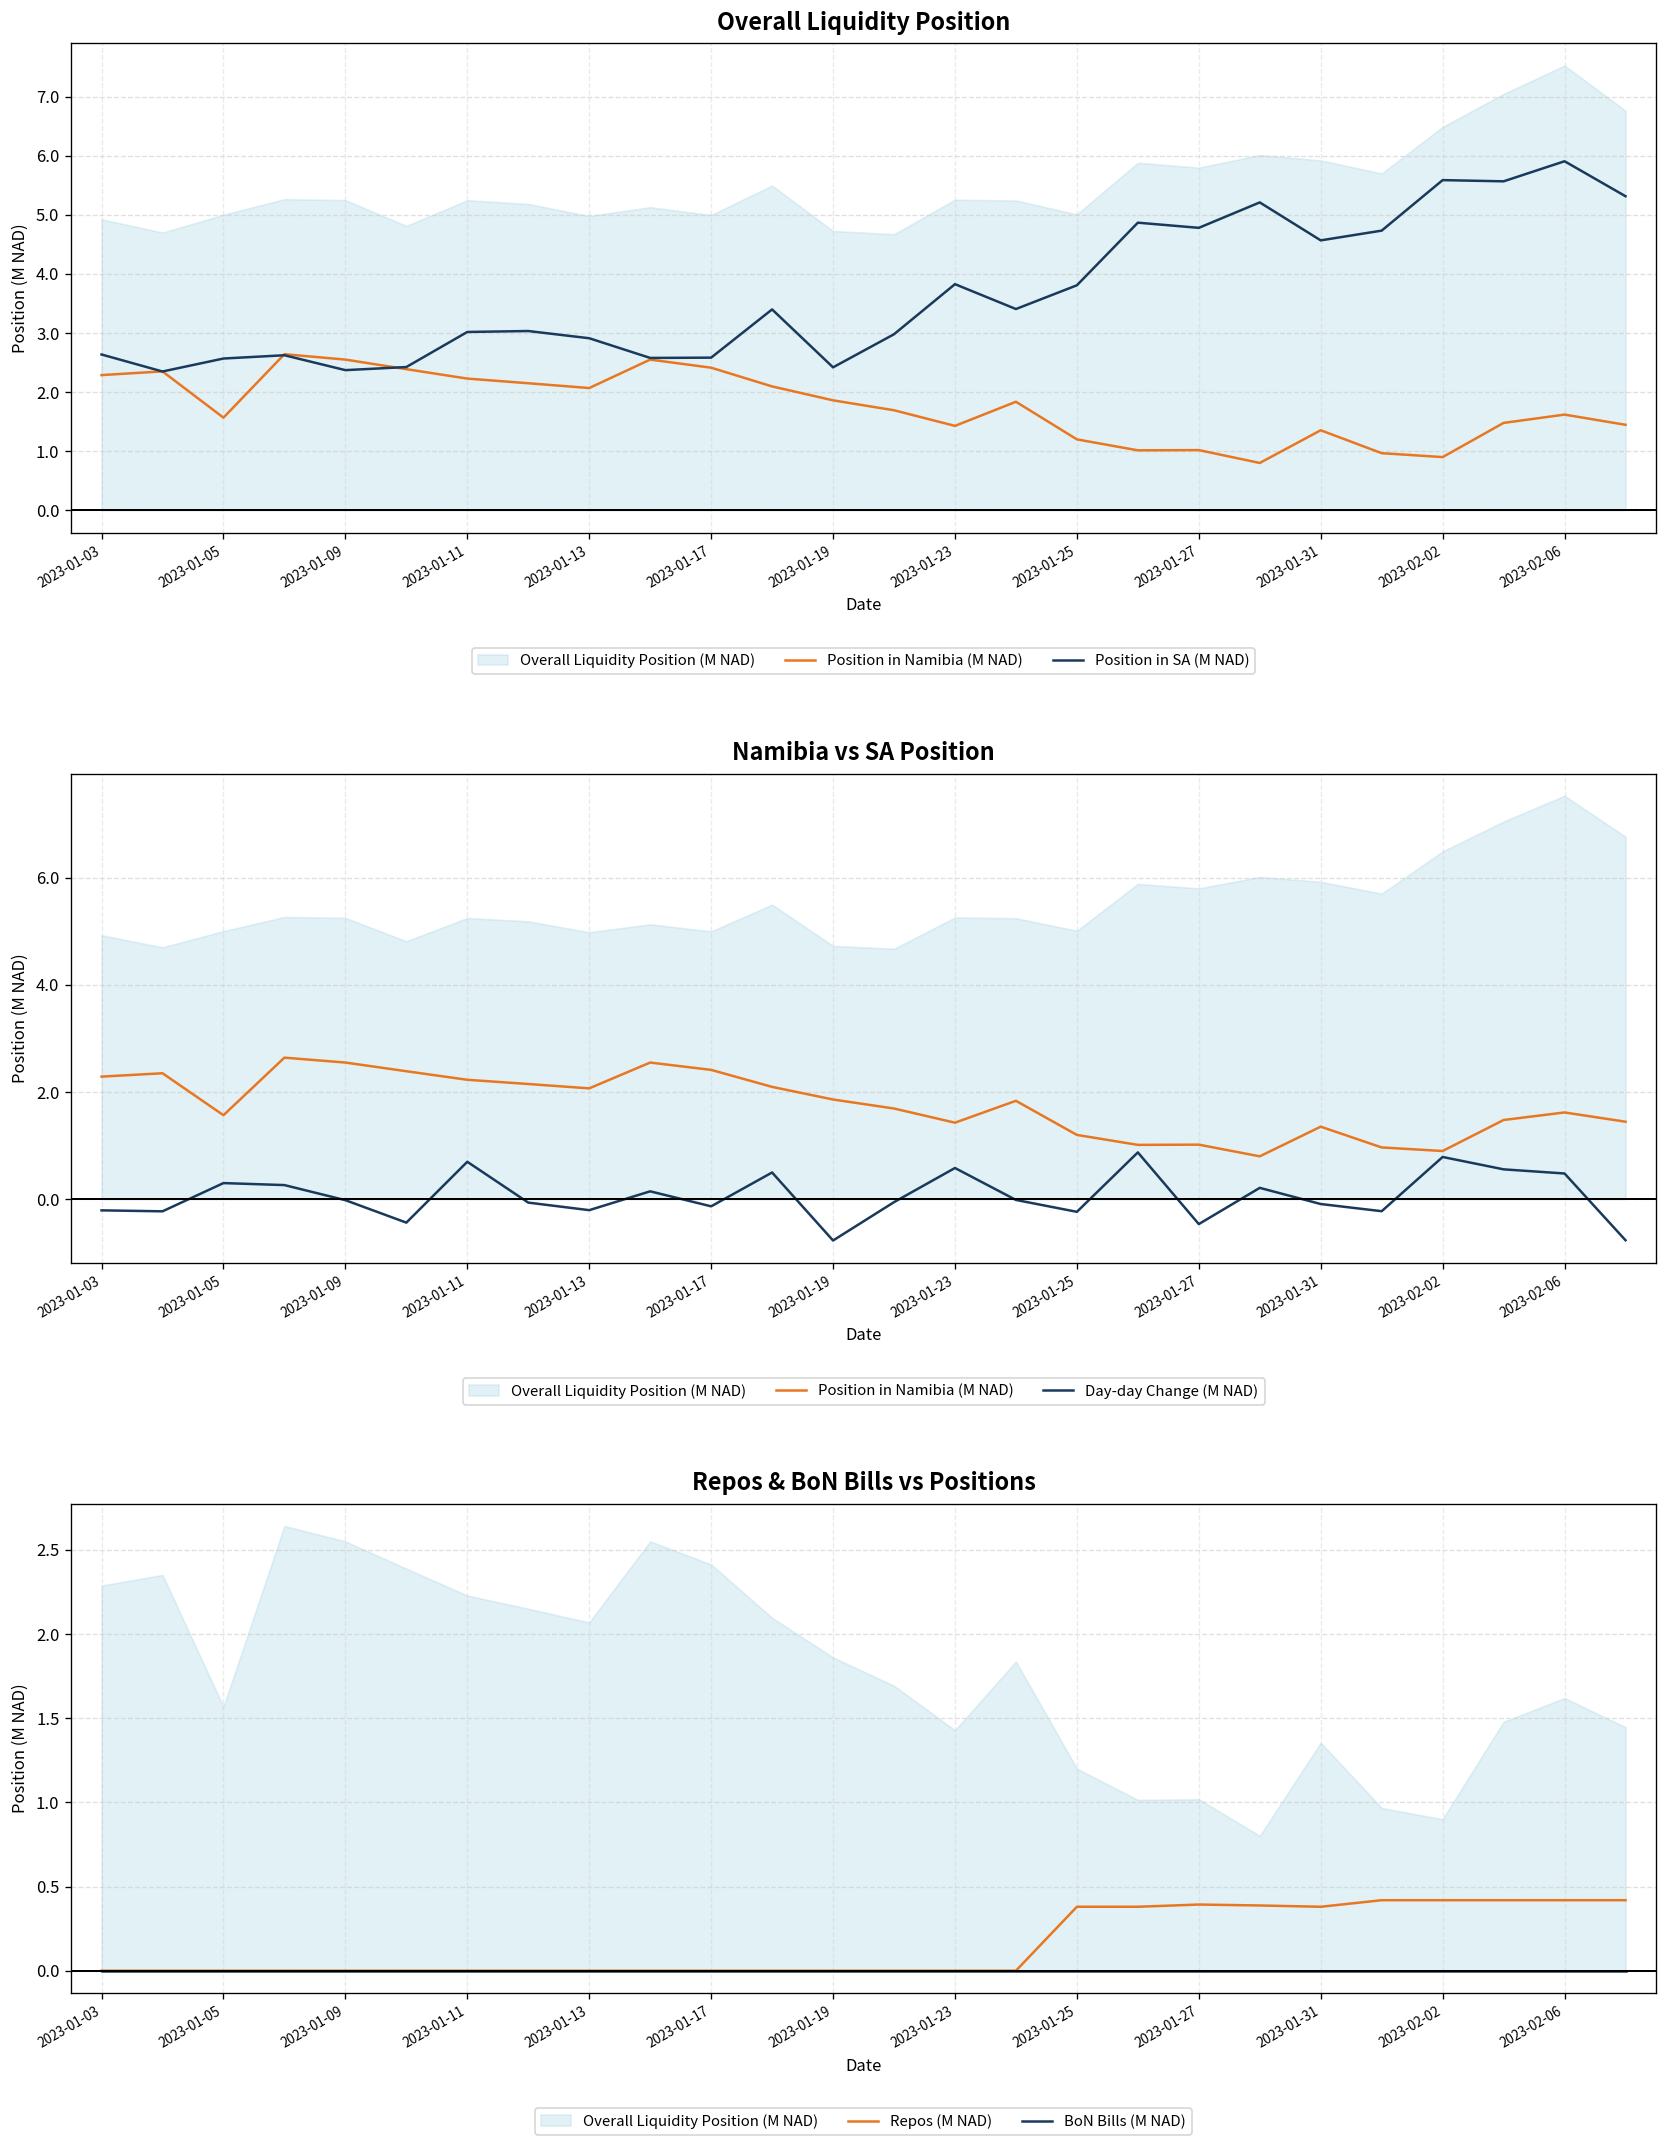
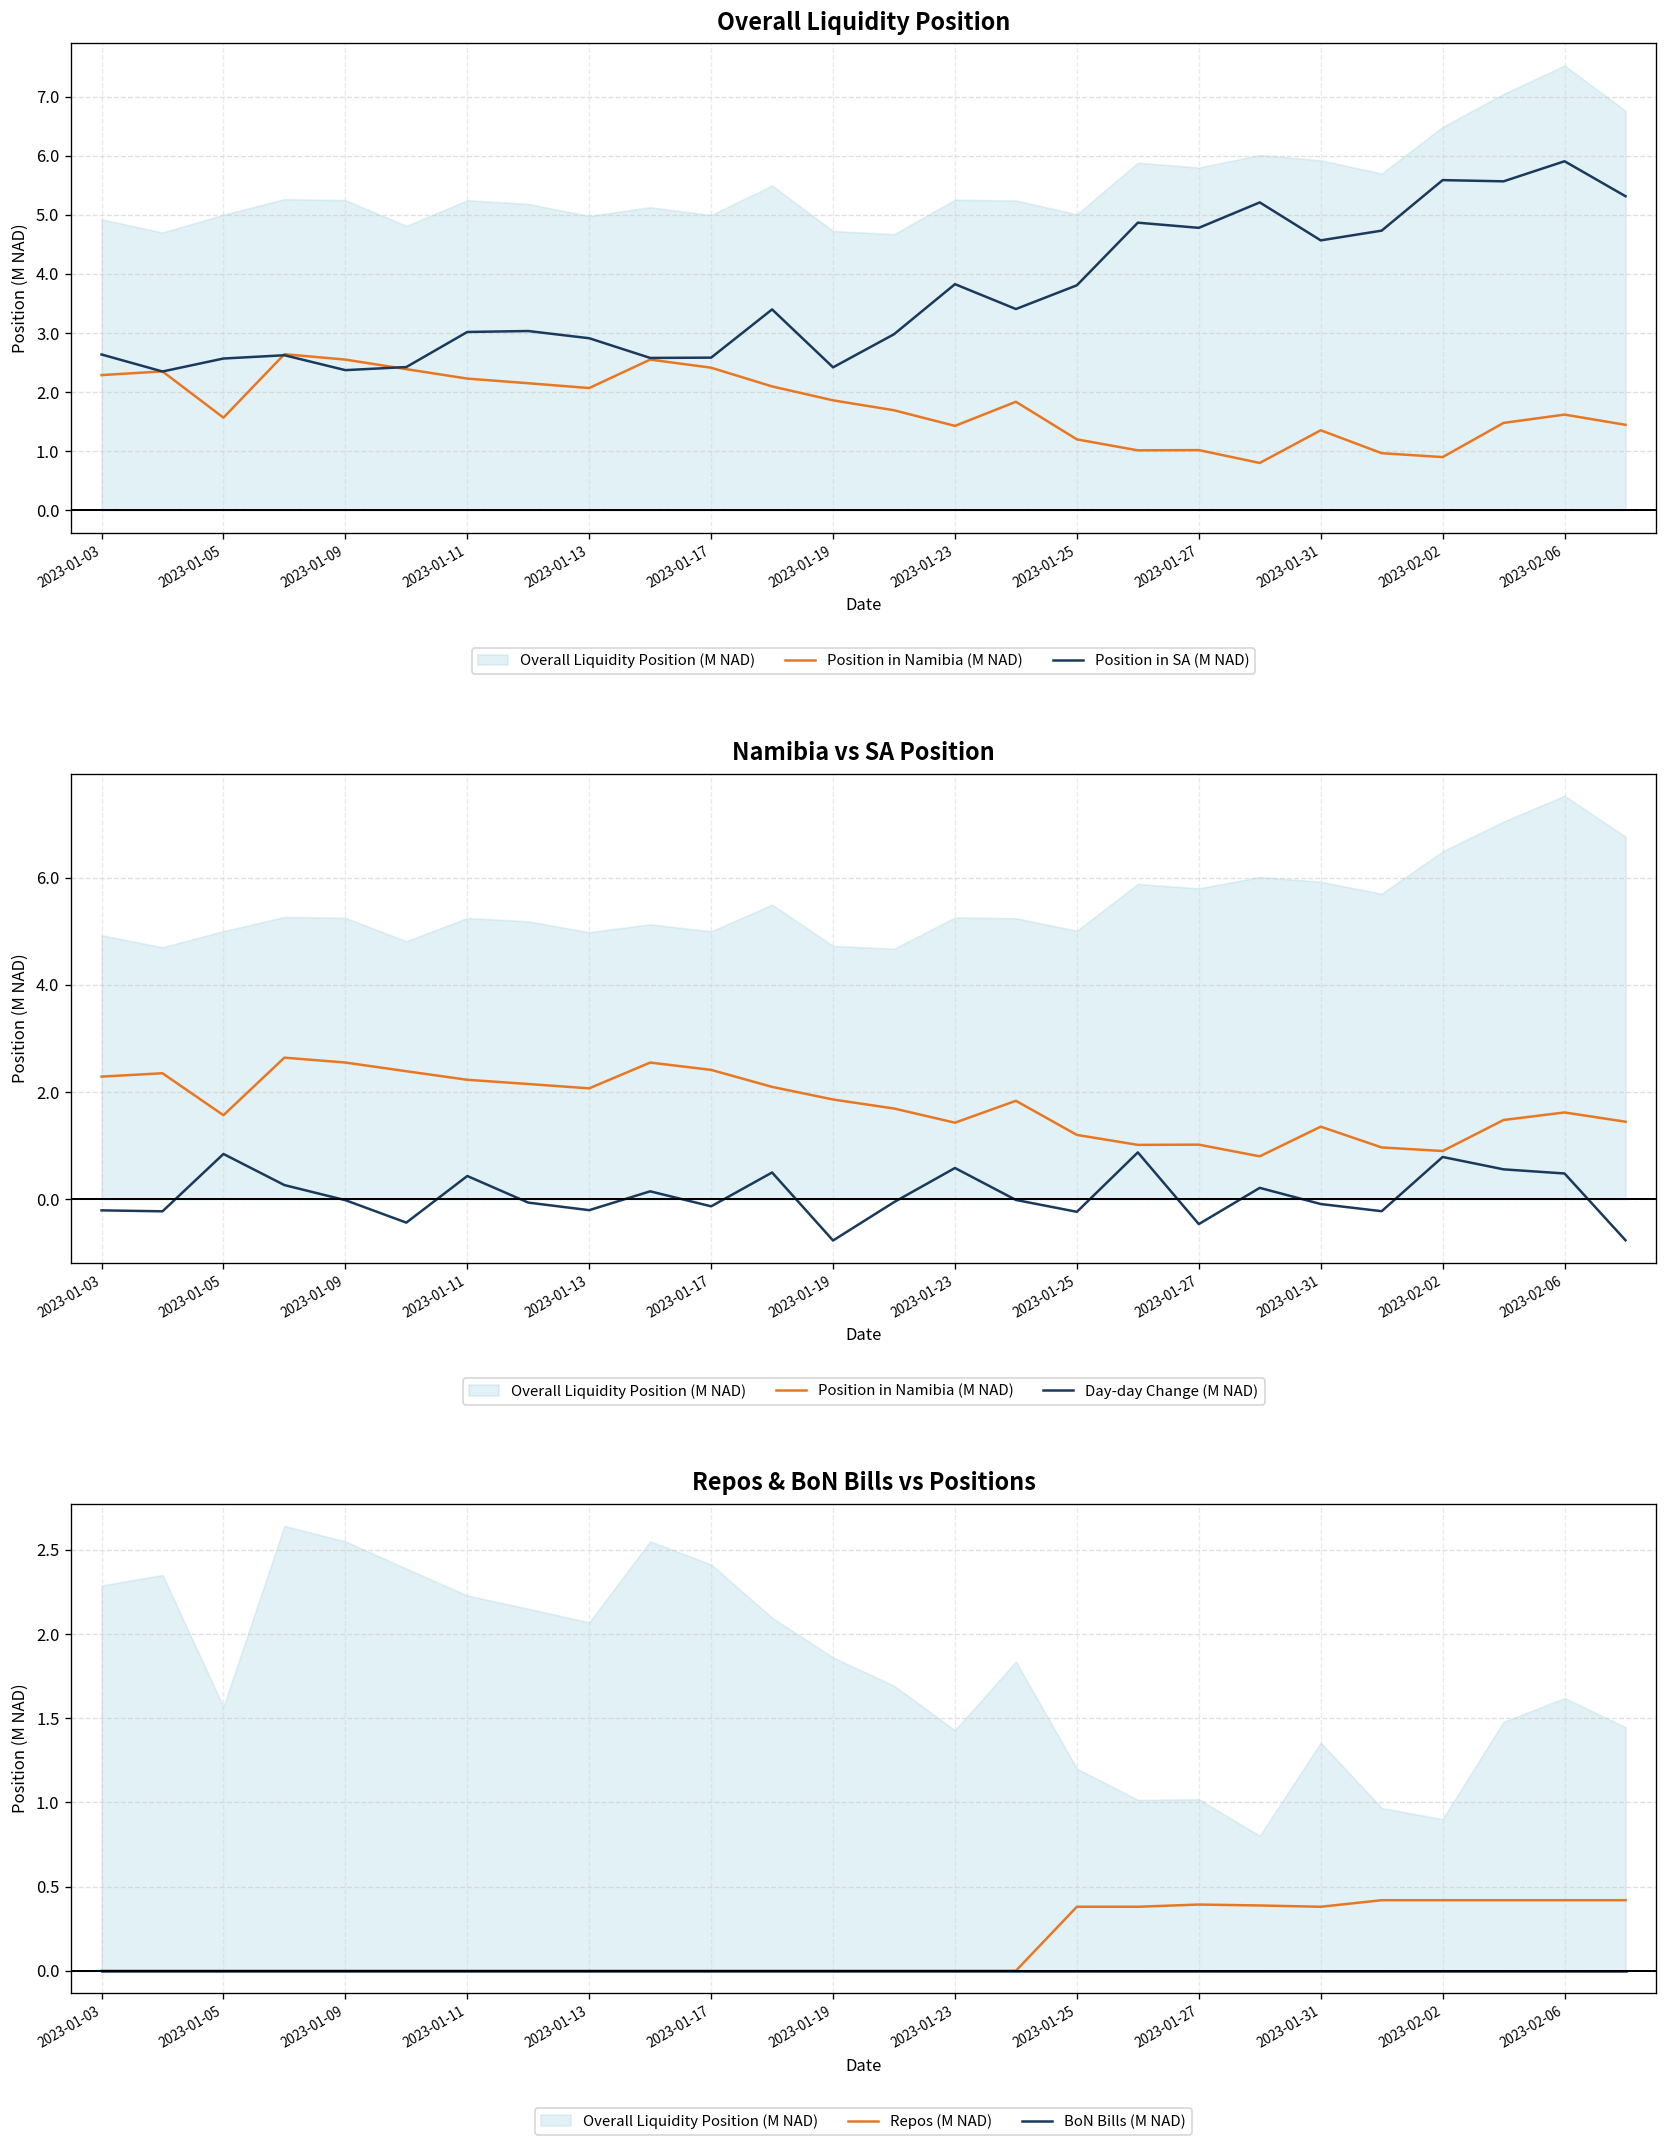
Namibia vs SA Position, Day-day Change (M NAD), 2023-01-05: 0.3 -> 0.8
Namibia vs SA Position, Day-day Change (M NAD), 2023-01-11: 0.7 -> 0.4
